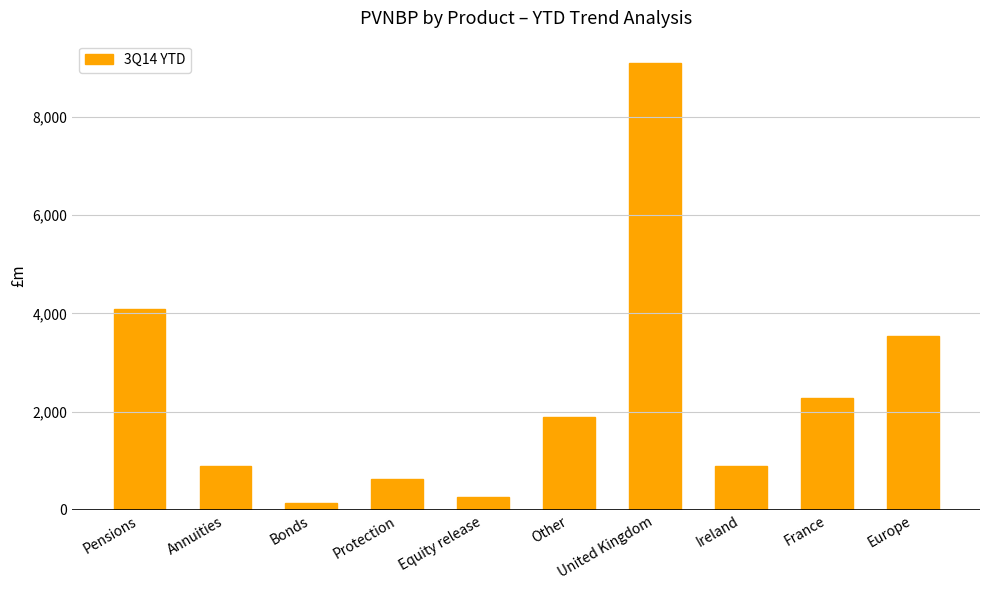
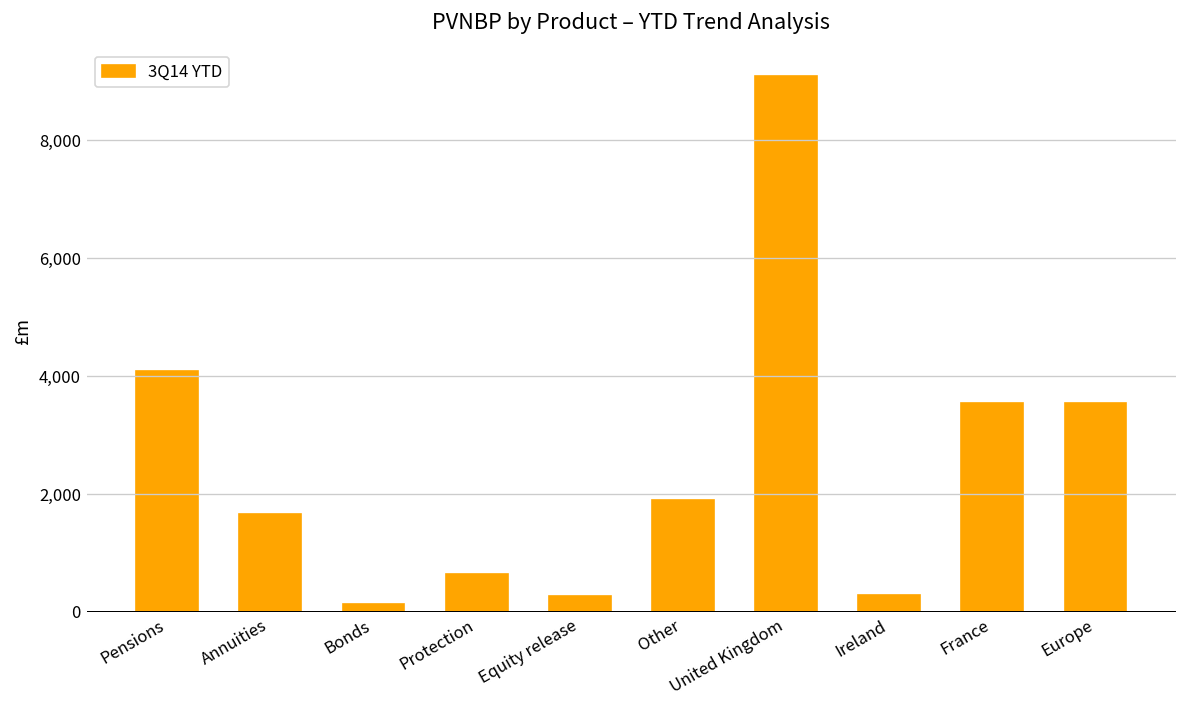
Annuities: 900 -> 1,700
Ireland: 900 -> 300
France: 2,300 -> 3,500
